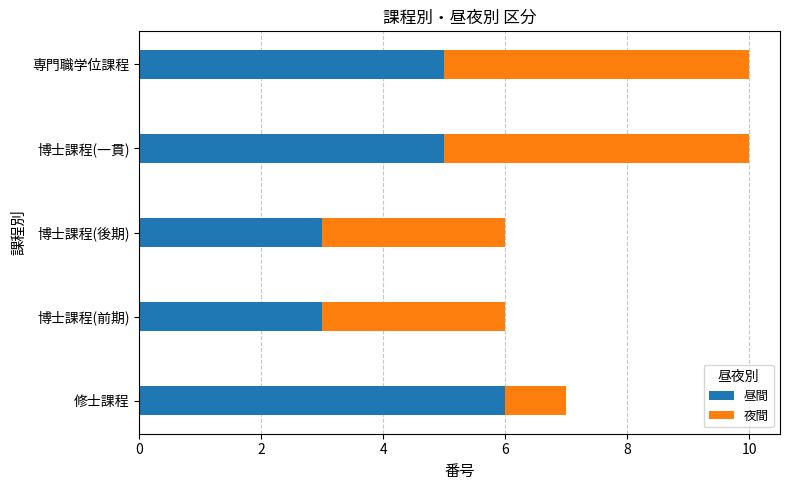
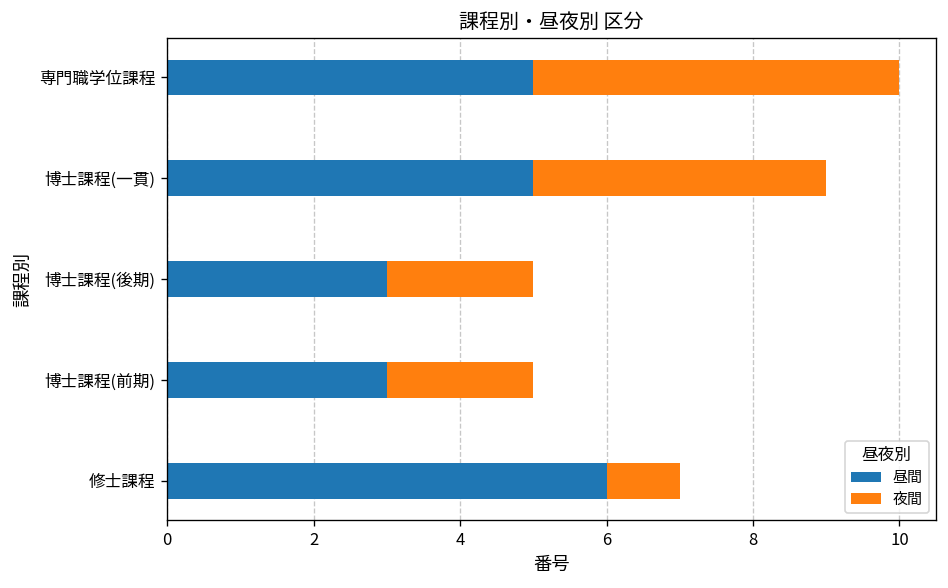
夜間, 博士課程(一貫): 5 -> 4
夜間, 博士課程(後期): 3 -> 2
夜間, 博士課程(前期): 3 -> 2
